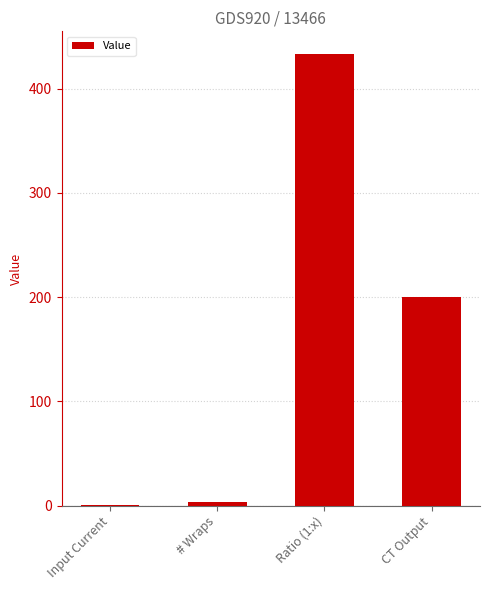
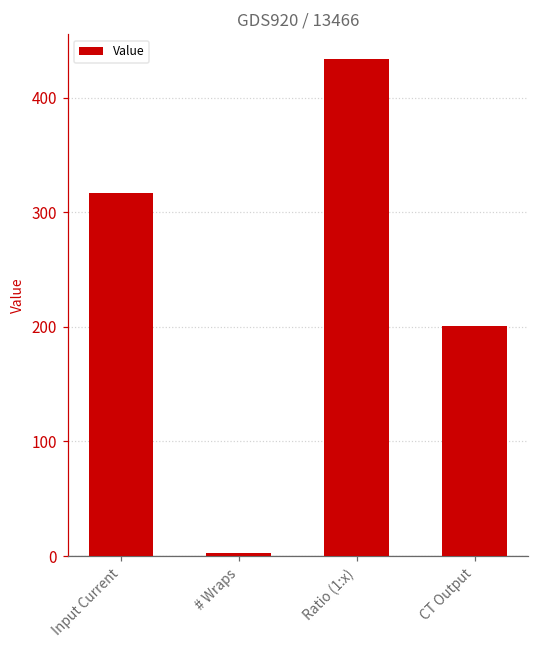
Input Current: 1 -> 316
